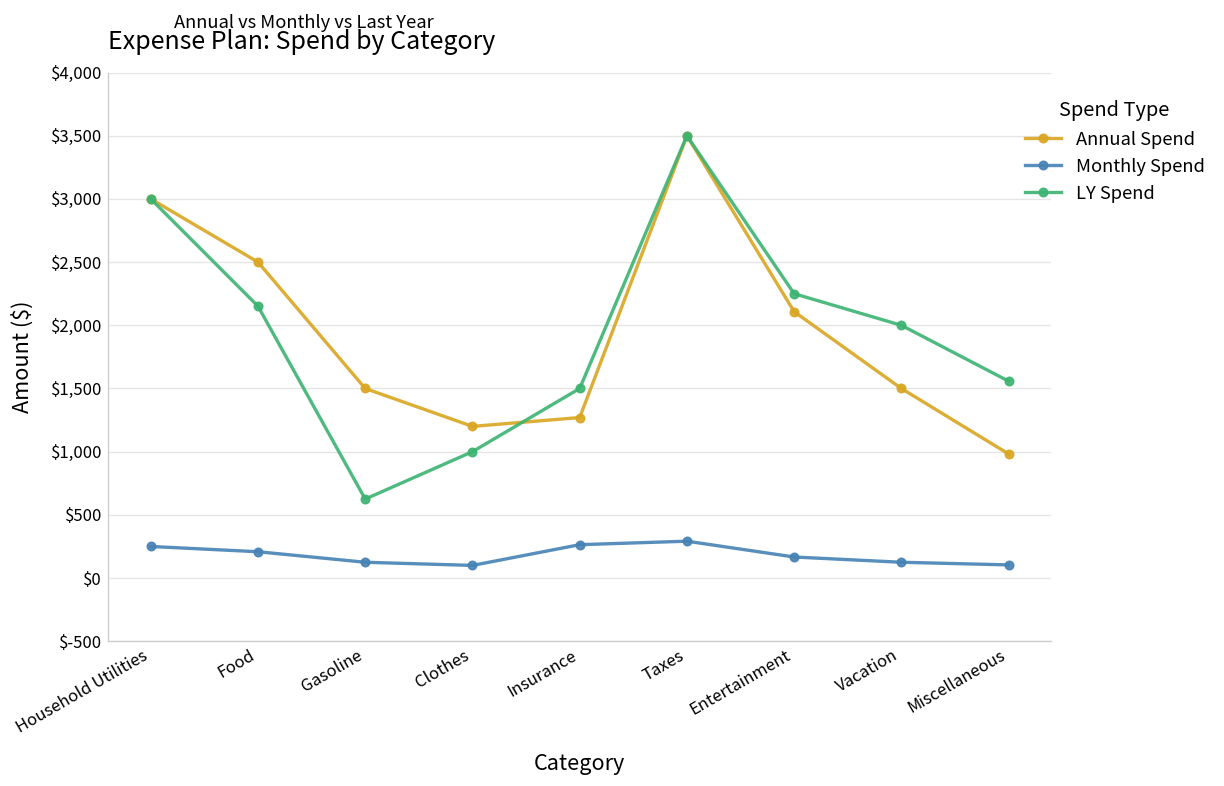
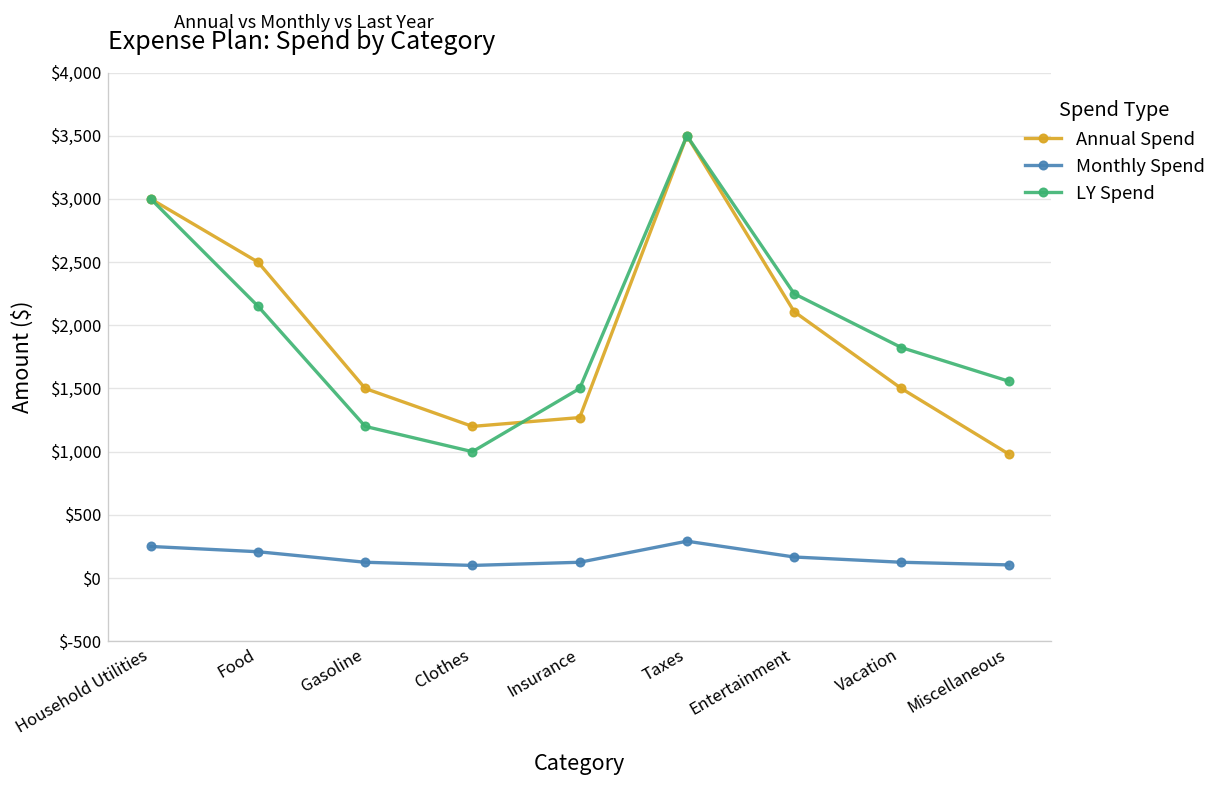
LY Spend, Gasoline: $630 -> $1,200
Monthly Spend, Insurance: $260 -> $130
LY Spend, Vacation: $2,000 -> $1,820
